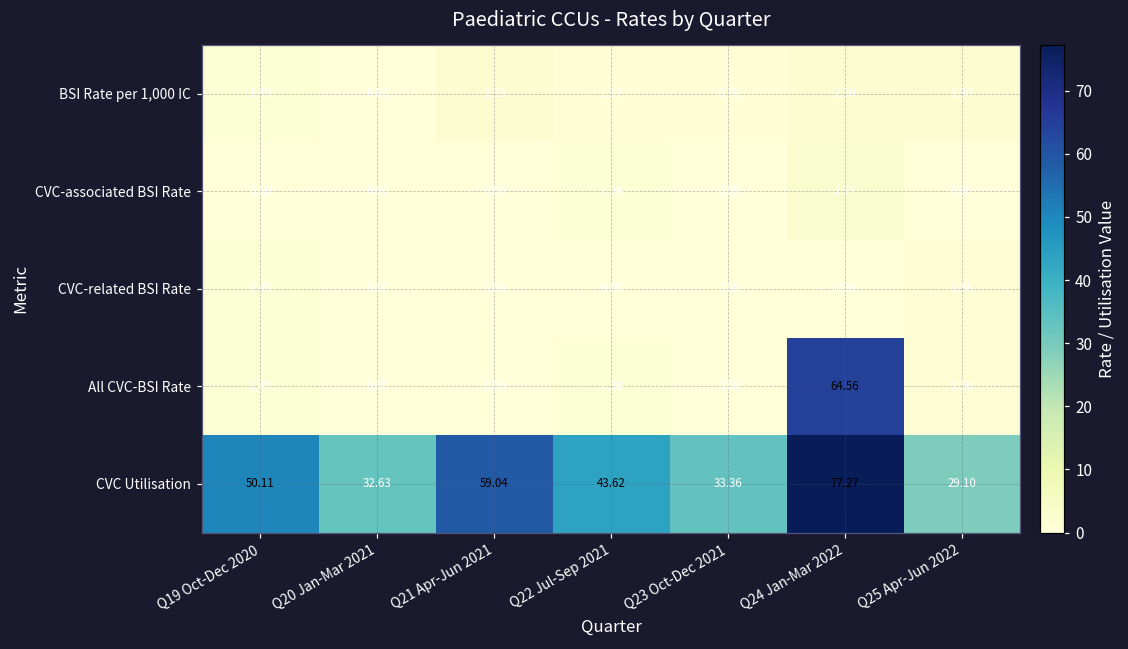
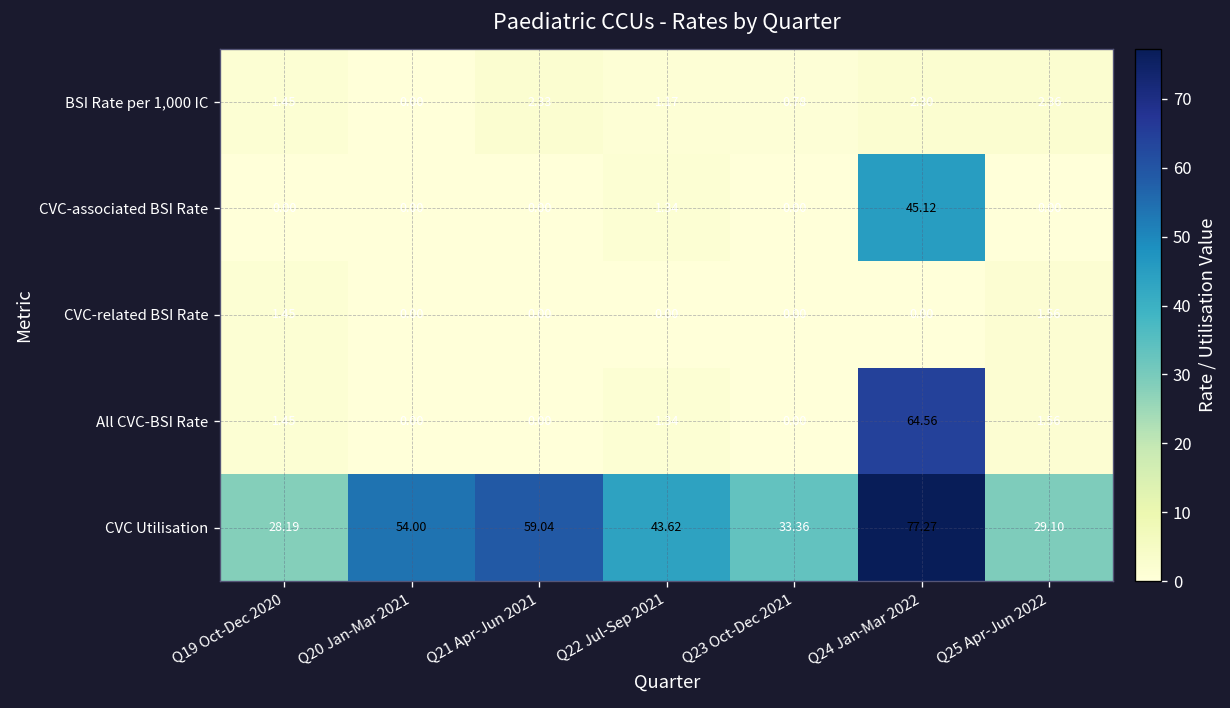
CVC-associated BSI Rate, Q24 Jan-Mar 2022: 2.97 -> 45.12
CVC Utilisation, Q19 Oct-Dec 2020: 50.11 -> 28.19
CVC Utilisation, Q20 Jan-Mar 2021: 32.63 -> 54.00
